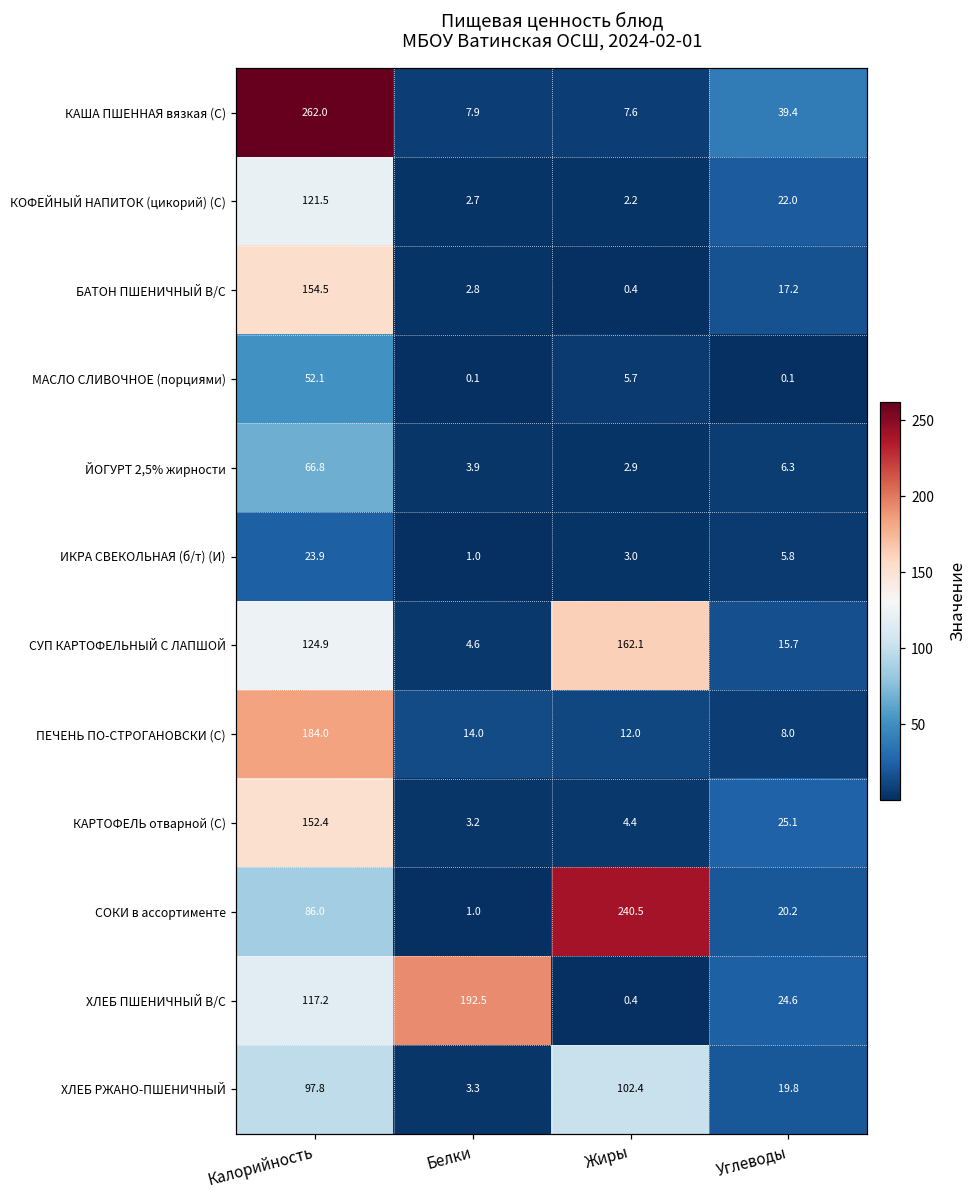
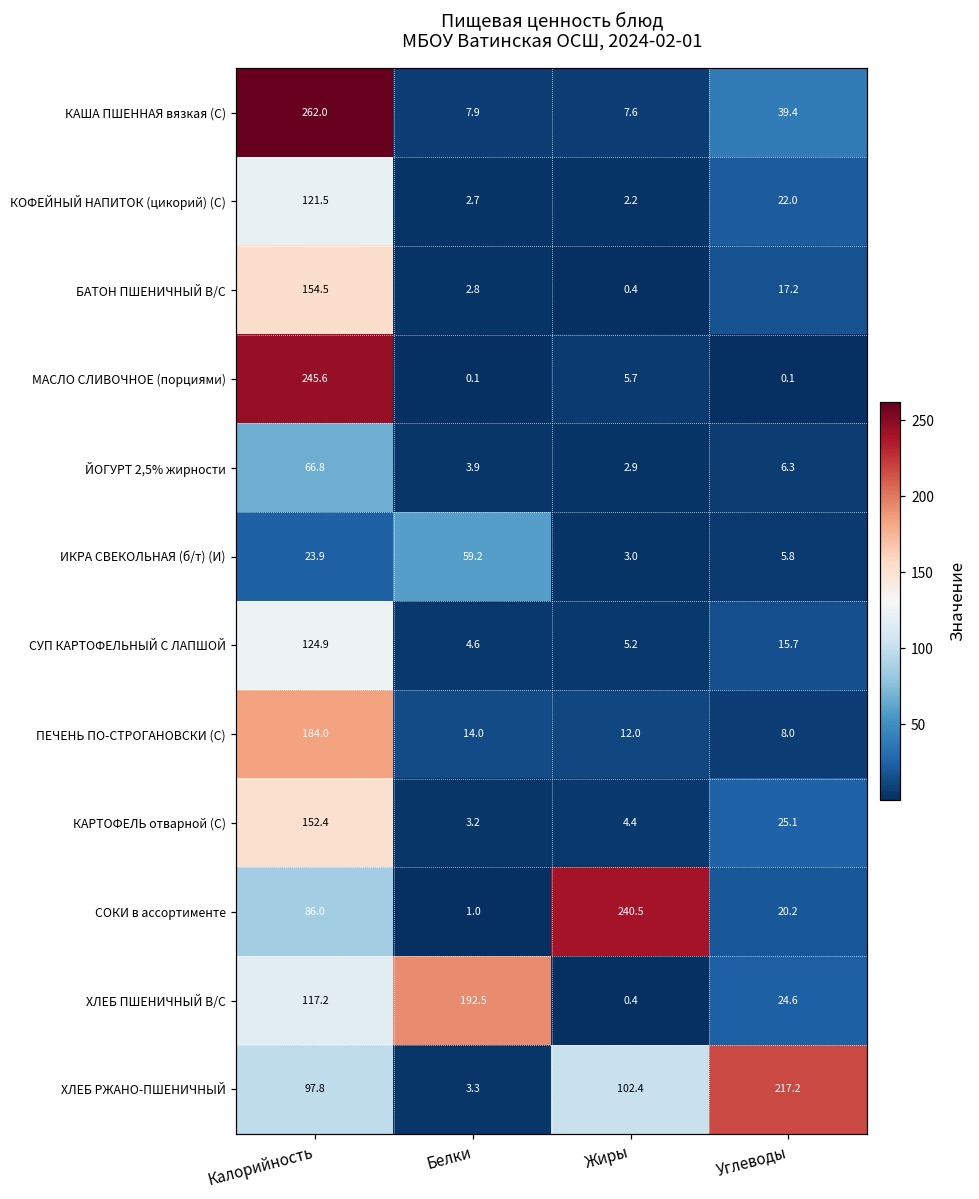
МАСЛО СЛИВОЧНОЕ (порциями), Калорийность: 52.1 -> 245.6
ИКРА СВЕКОЛЬНАЯ (б/т) (И), Белки: 1.0 -> 59.2
СУП КАРТОФЕЛЬНЫЙ С ЛАПШОЙ, Жиры: 162.1 -> 5.2
ХЛЕБ РЖАНО-ПШЕНИЧНЫЙ, Углеводы: 19.8 -> 217.2
